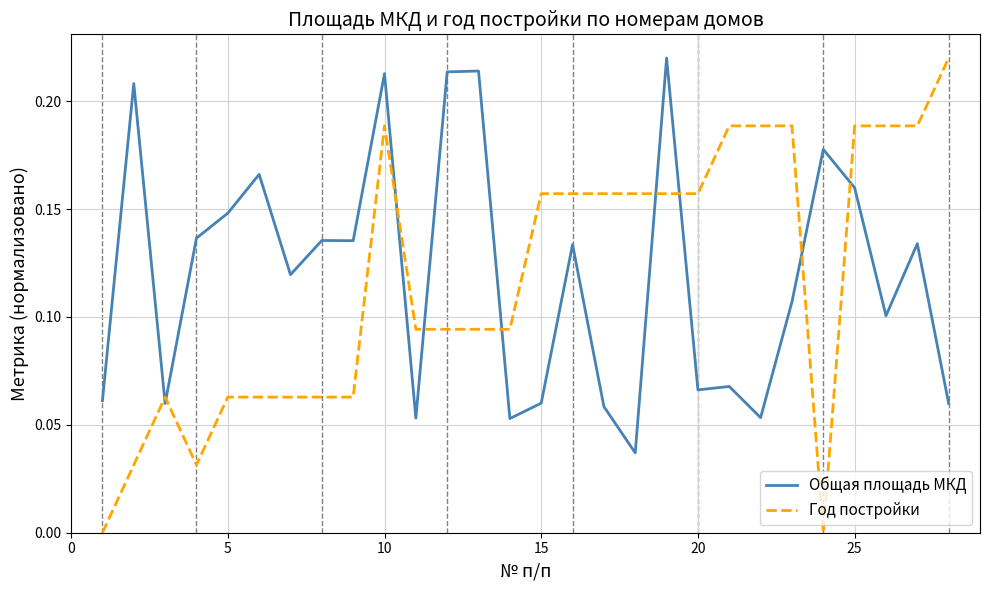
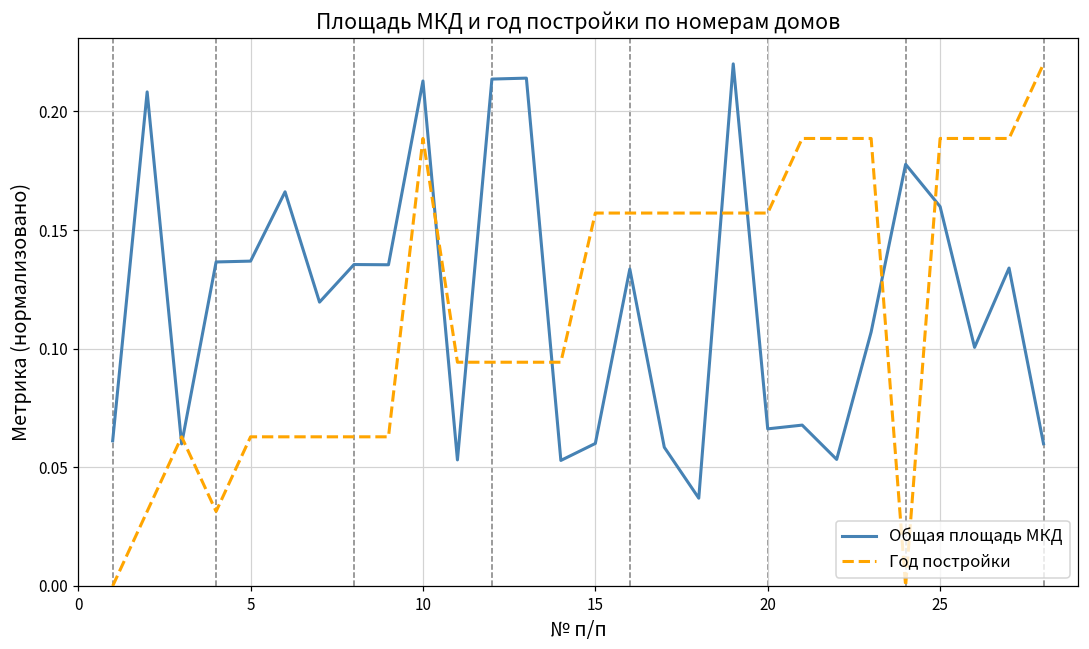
Общая площадь МКД, 5: 0.148 -> 0.137
